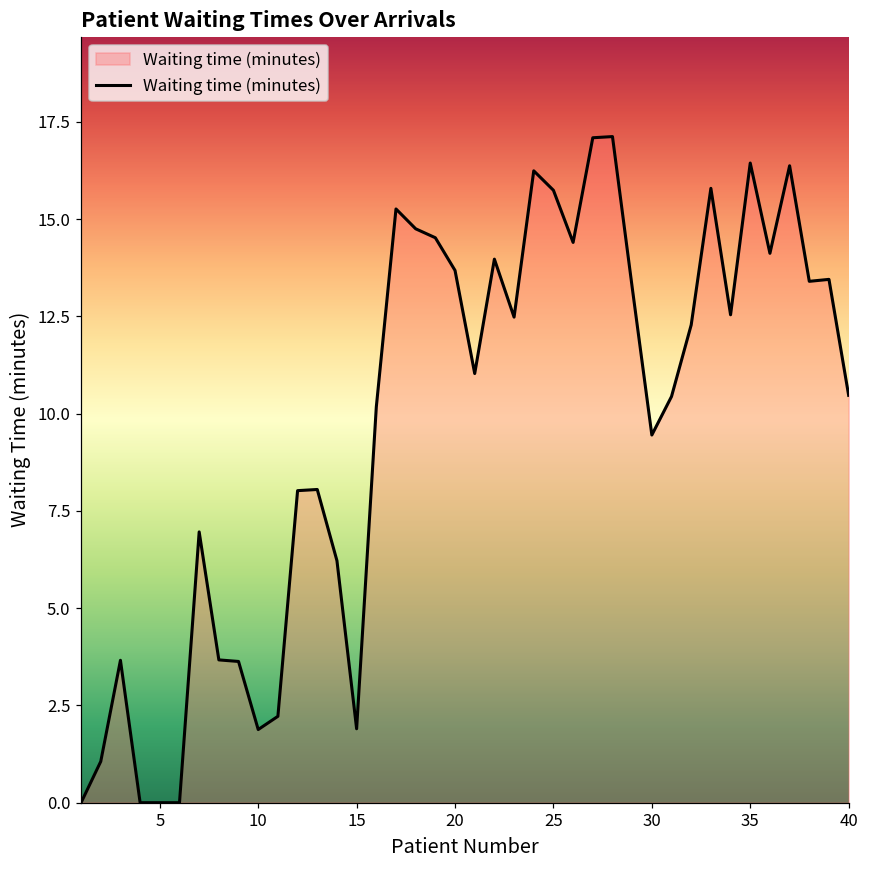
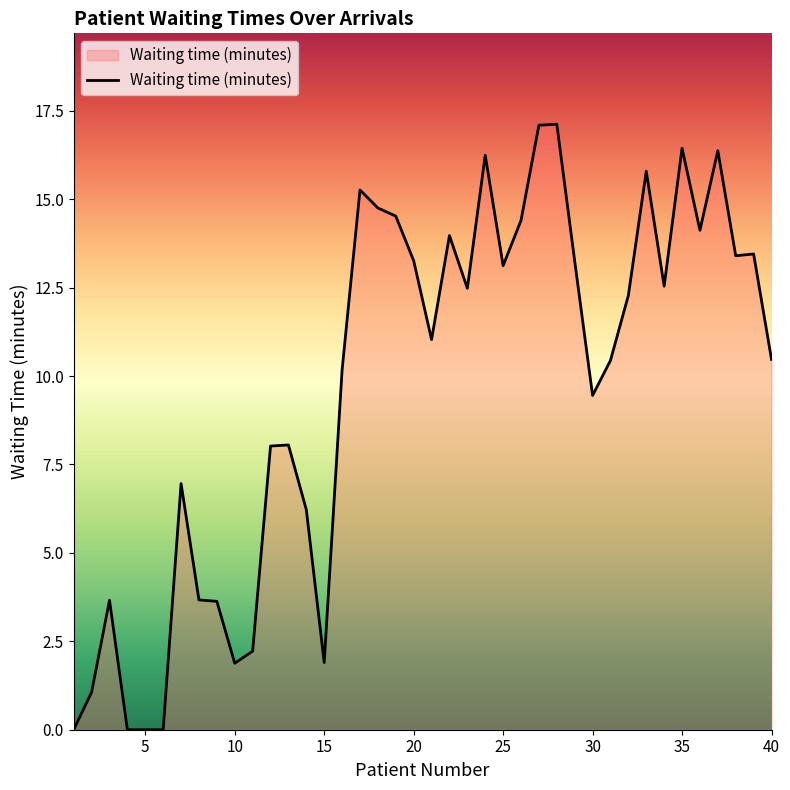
20: 13.7 -> 13.3
25: 15.7 -> 13.1
